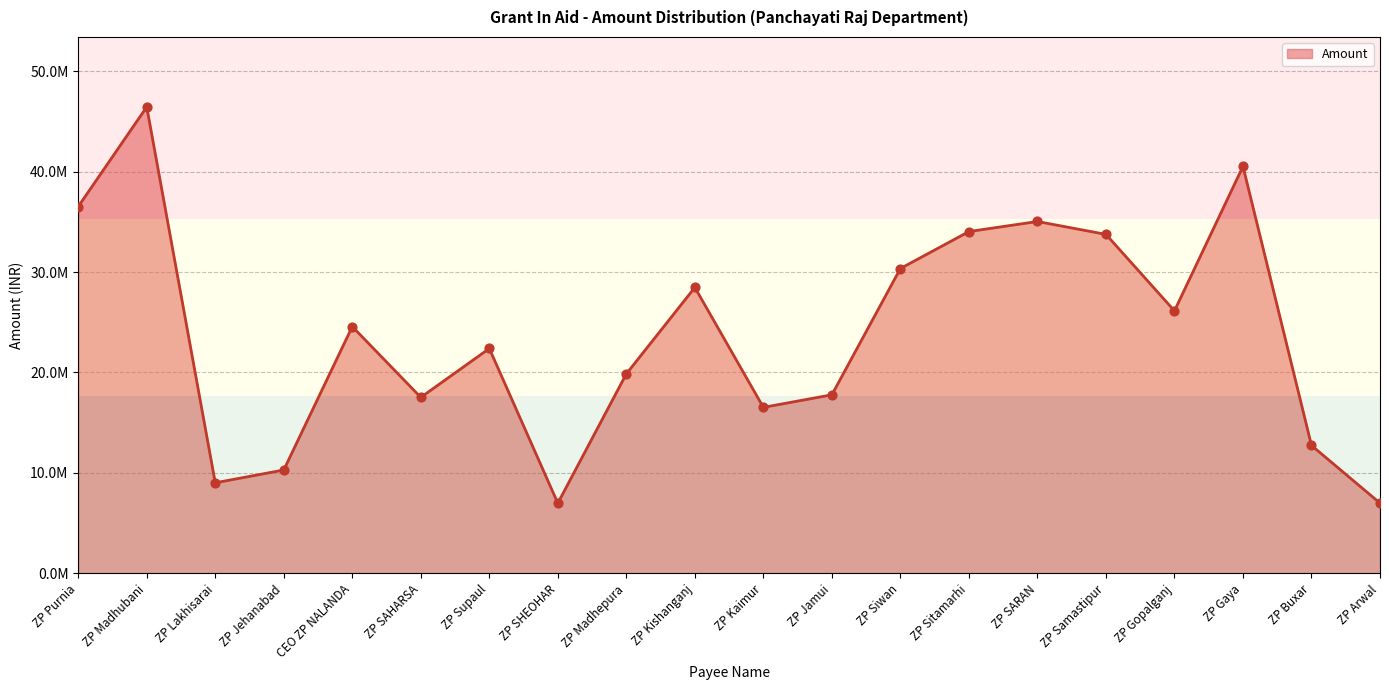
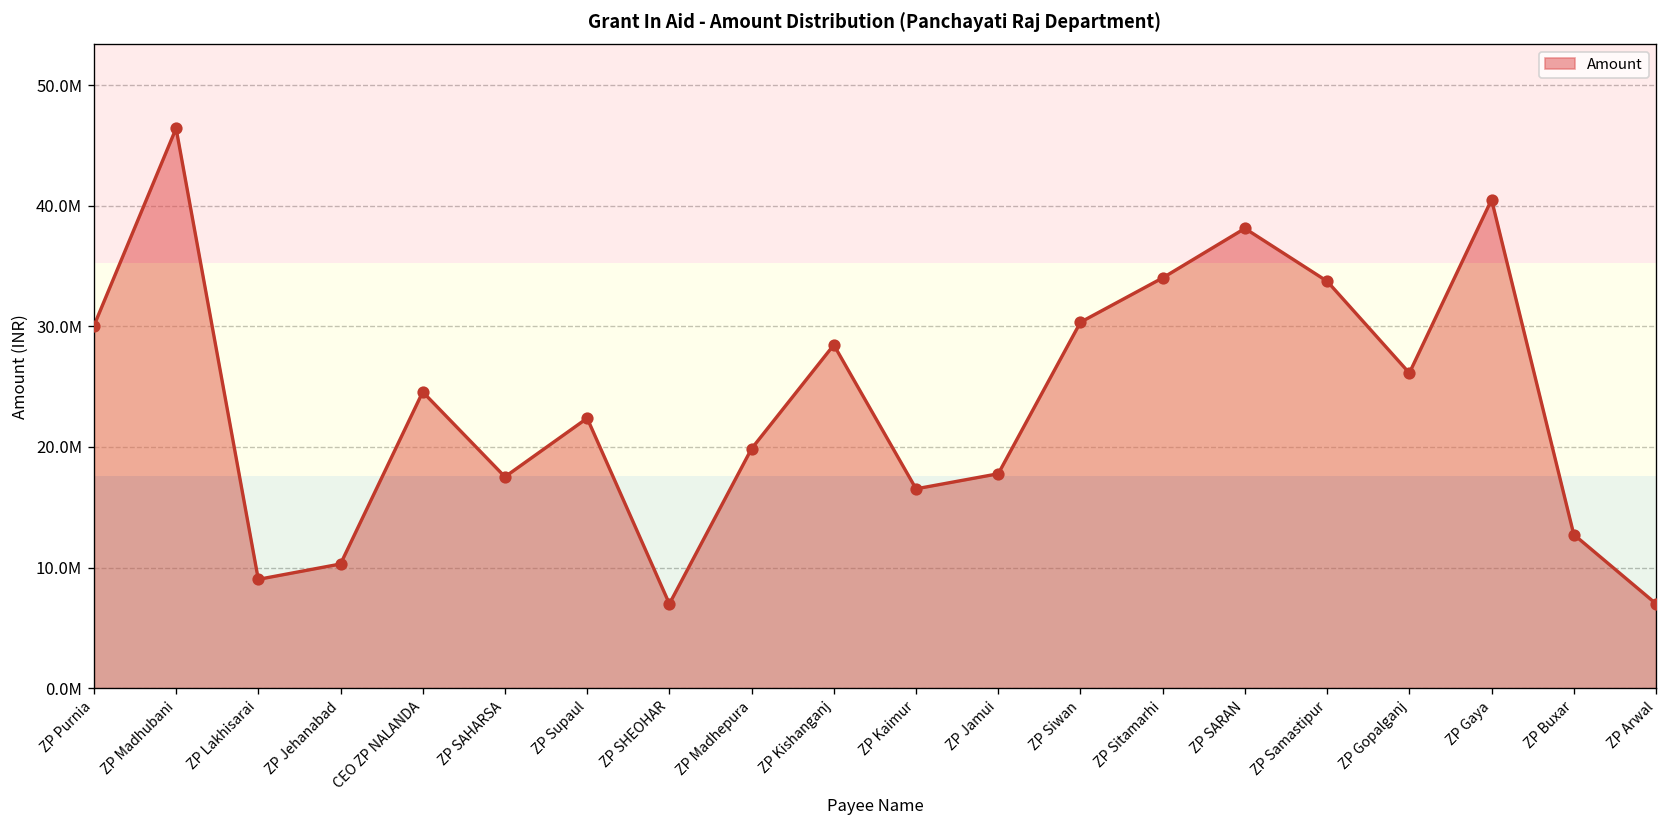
ZP Purnia: 36500000 -> 30000000
ZP SARAN: 35000000 -> 38100000
